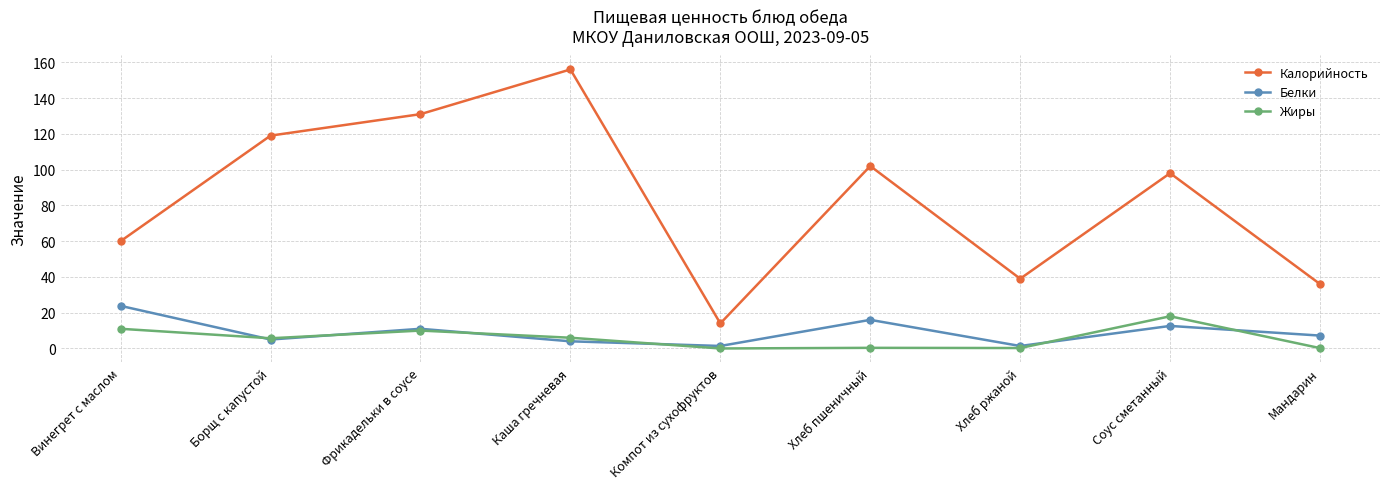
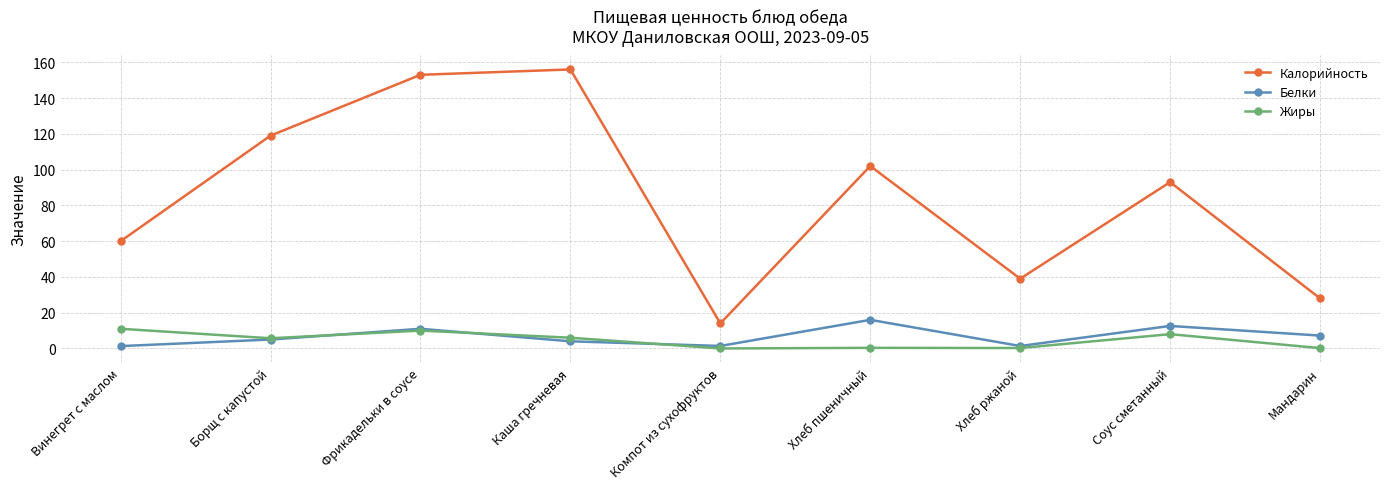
Белки, Винегрет с маслом: 24 -> 1
Калорийность, Фрикадельки в соусе: 131 -> 153
Калорийность, Соус сметанный: 98 -> 93
Жиры, Соус сметанный: 18 -> 8
Калорийность, Мандарин: 36 -> 28
